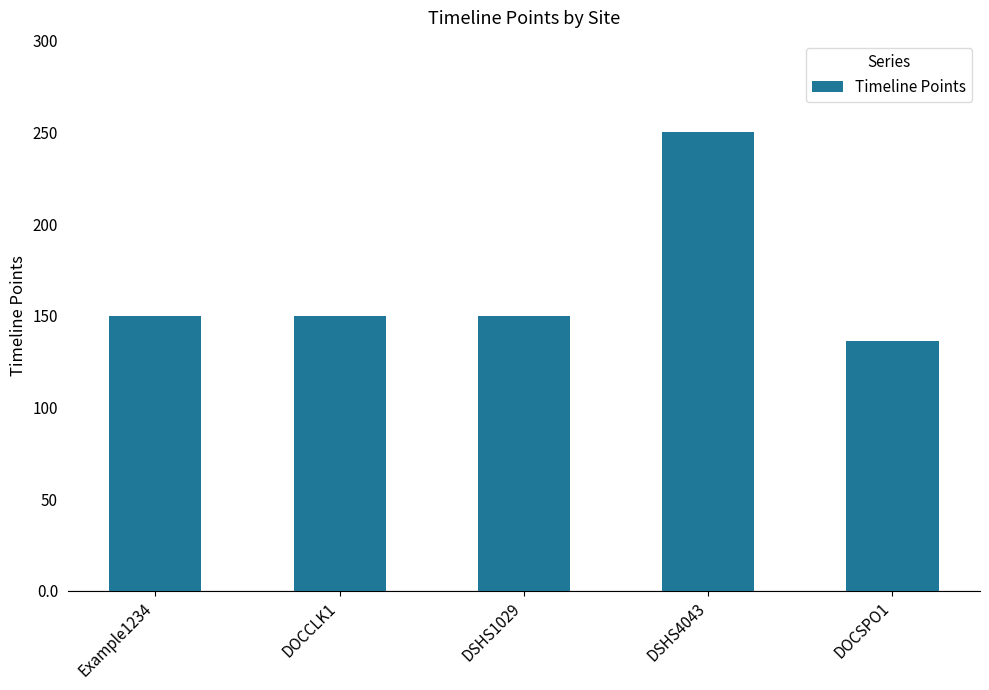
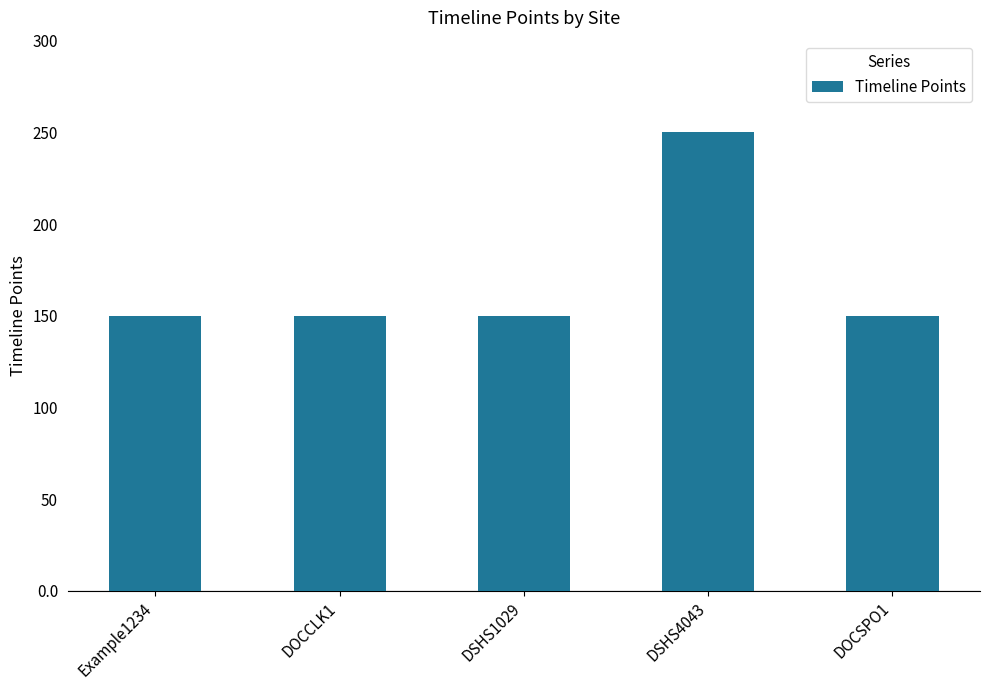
DOCSPO1: 136 -> 150
